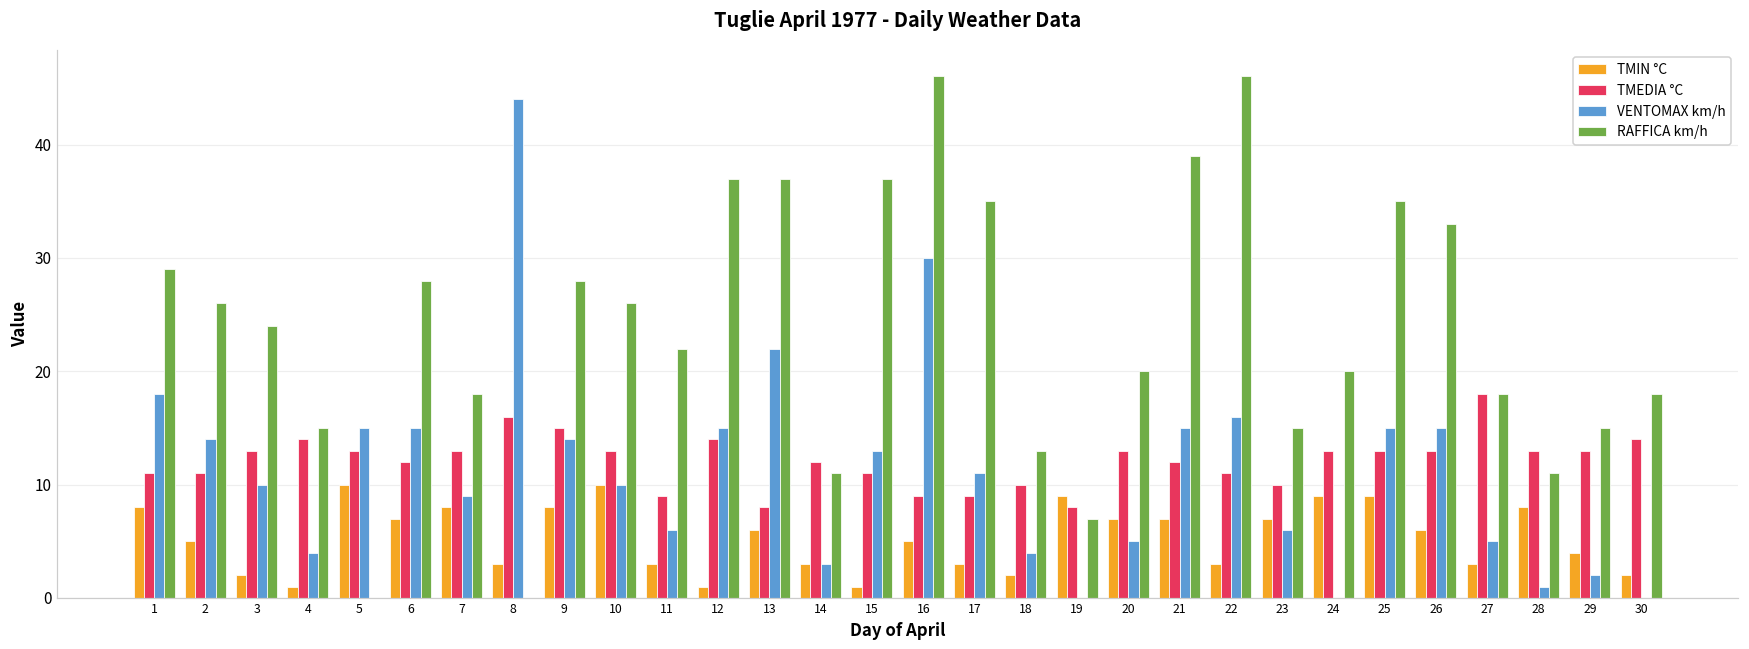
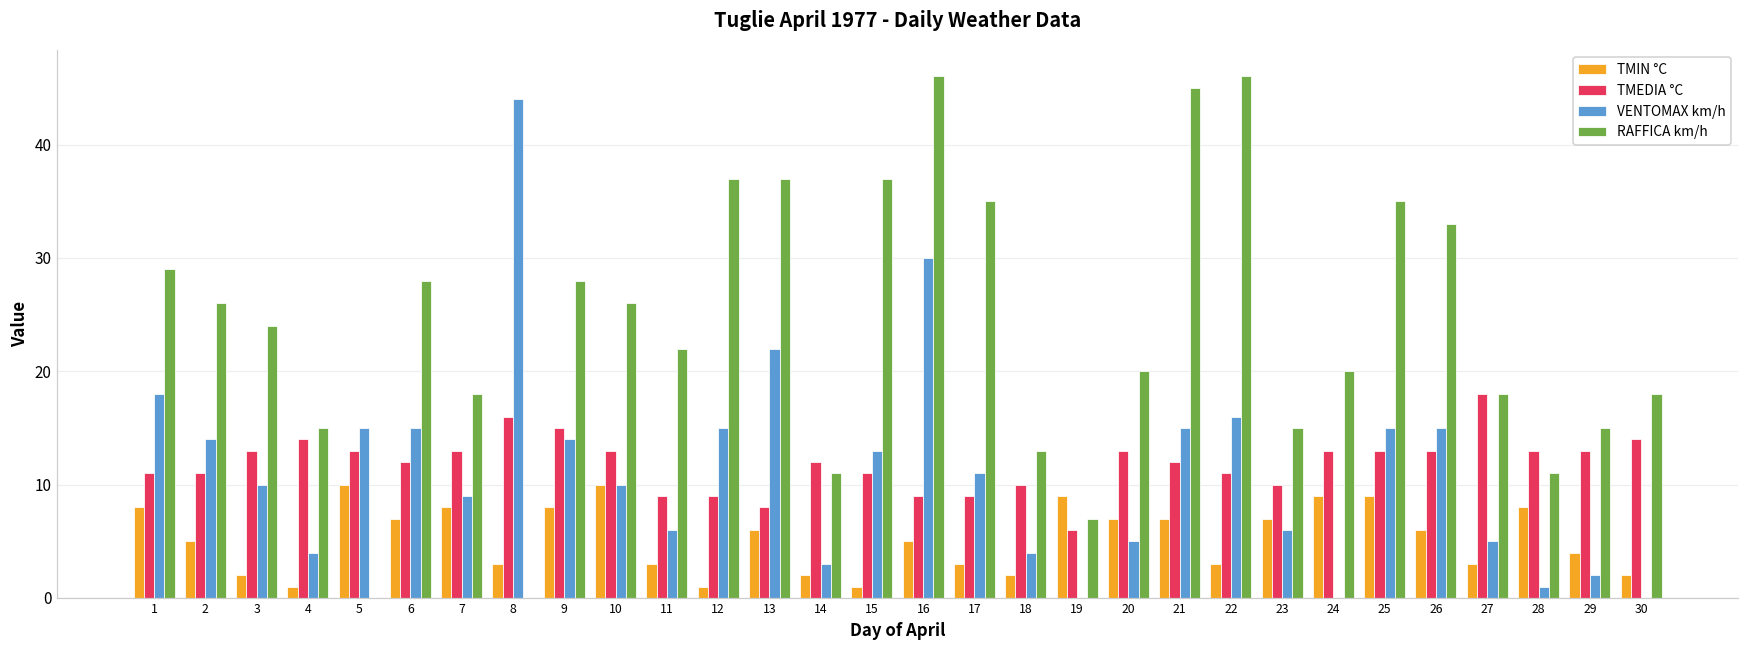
TMEDIA °C, 12: 14 -> 9
TMIN °C, 14: 3 -> 2
TMEDIA °C, 19: 8 -> 6
RAFFICA km/h, 21: 39 -> 45
